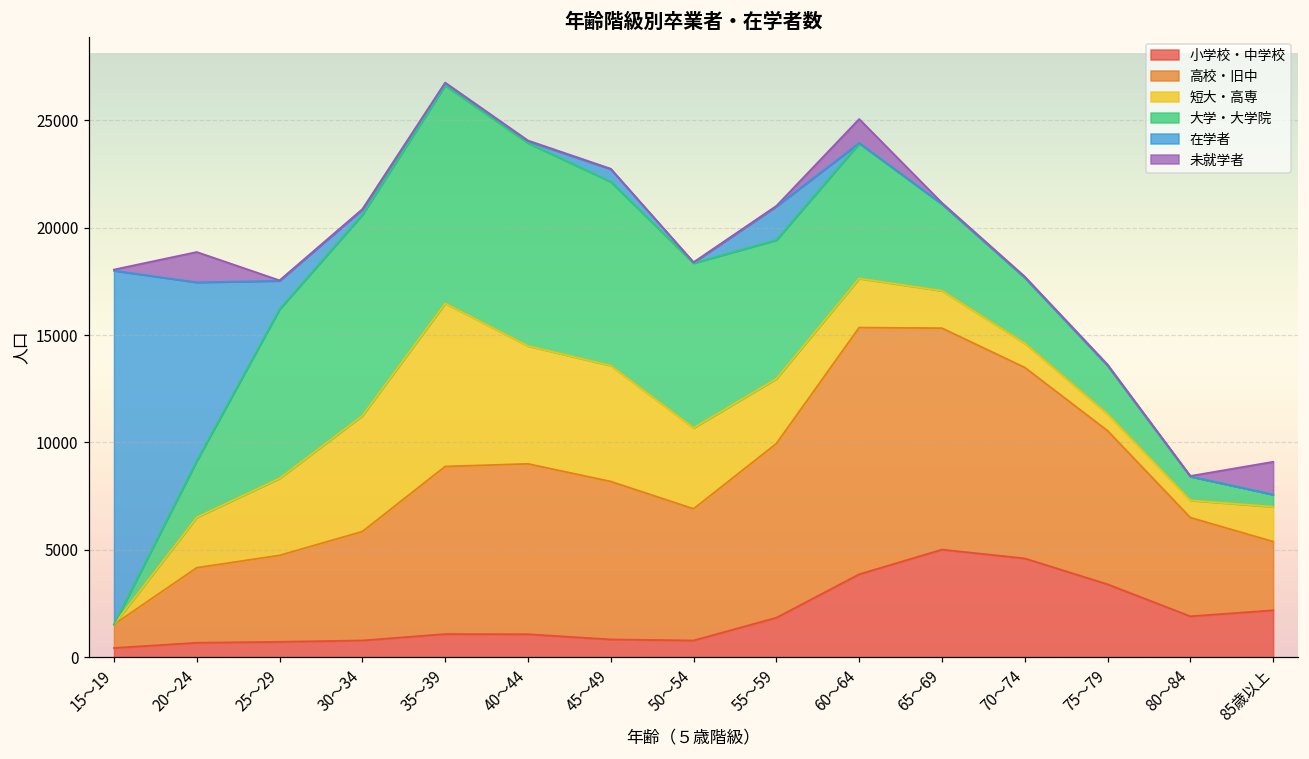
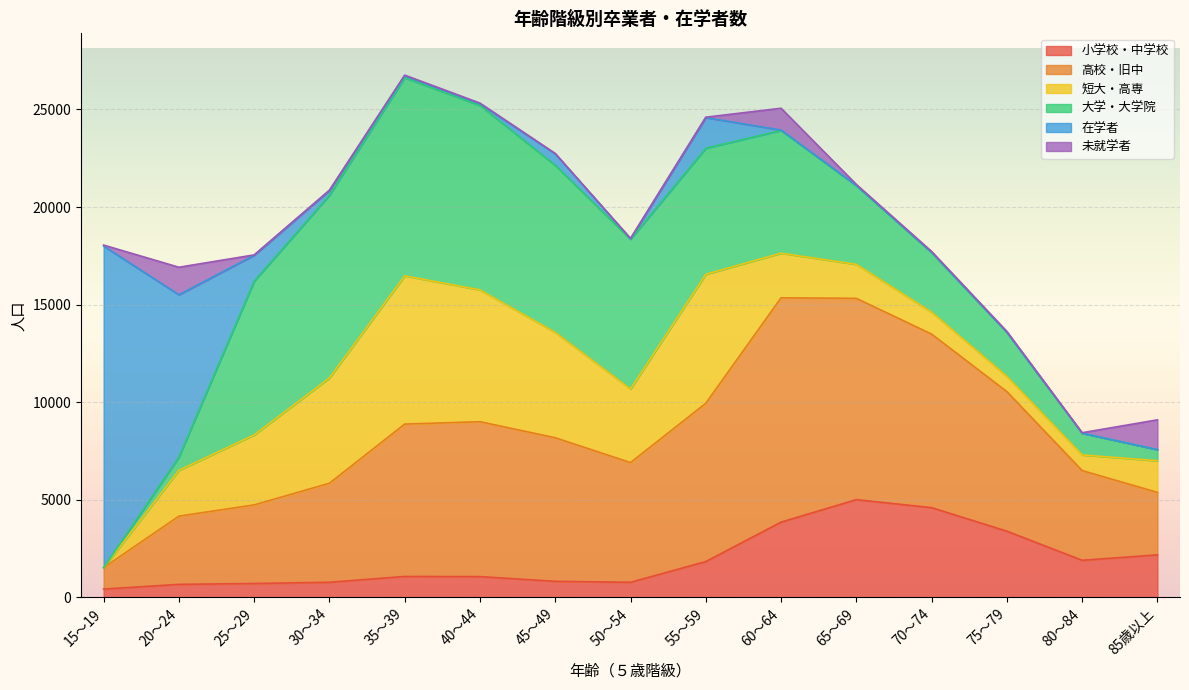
大学・大学院, 20～24: 2600 -> 700
短大・高専, 40～44: 5500 -> 6800
短大・高専, 55～59: 3000 -> 6600
